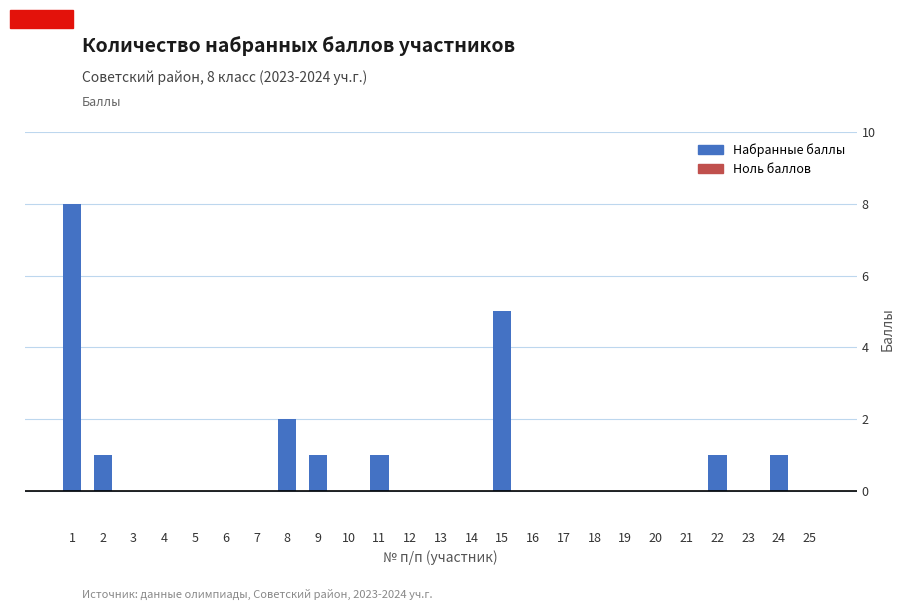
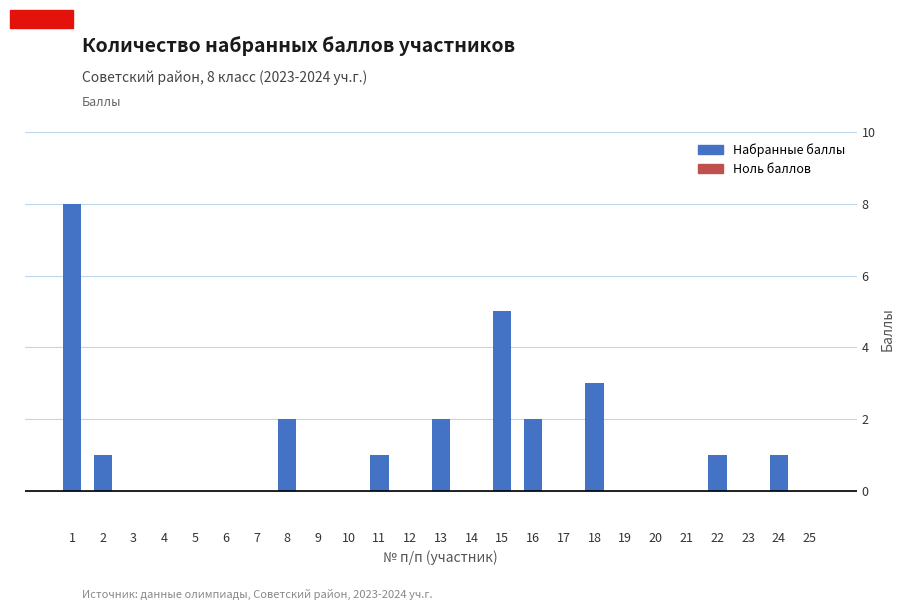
9: 1 -> 0
13: 0 -> 2
16: 0 -> 2
18: 0 -> 3
